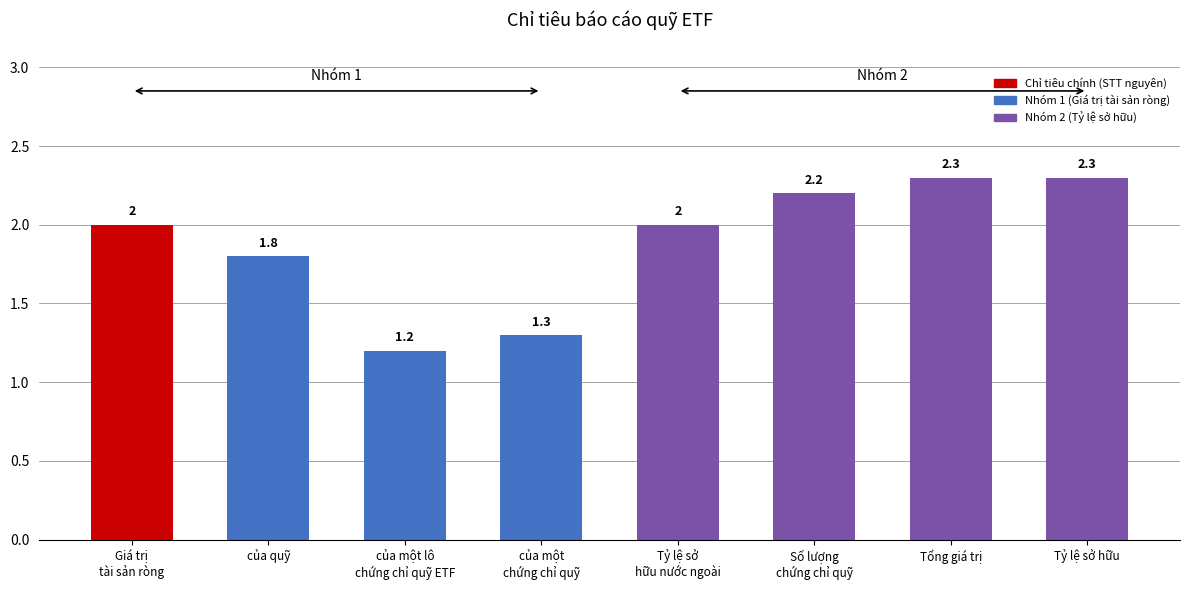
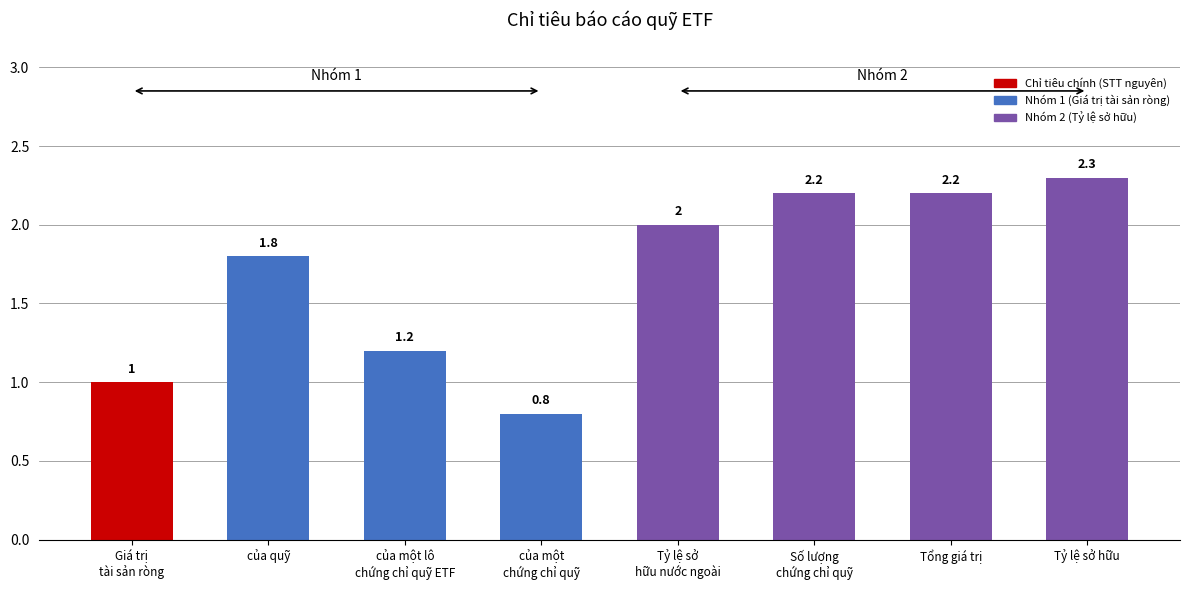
Giá trị tài sản ròng: 2 -> 1
của một chứng chỉ quỹ: 1.3 -> 0.8
Tổng giá trị: 2.3 -> 2.2
